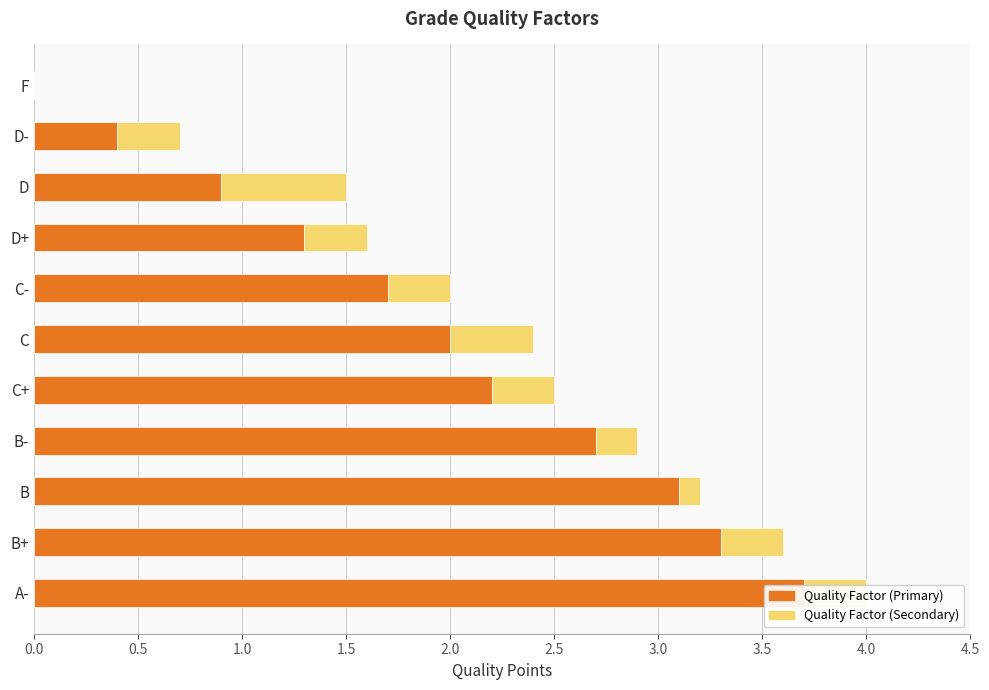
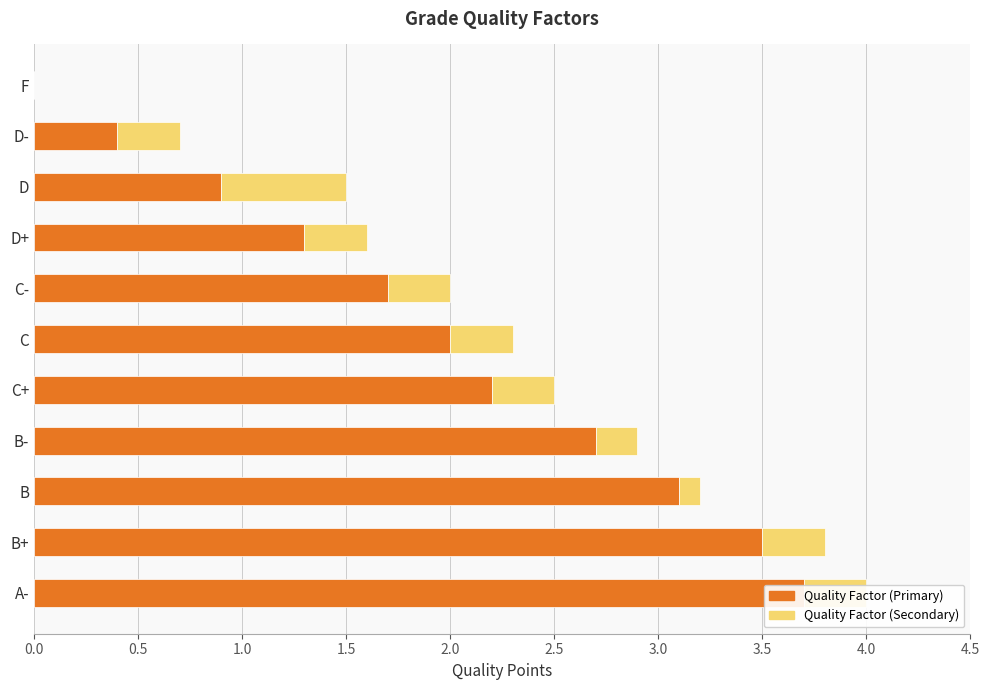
Quality Factor (Secondary), C: 0.4 -> 0.3
Quality Factor (Primary), B+: 3.3 -> 3.5
